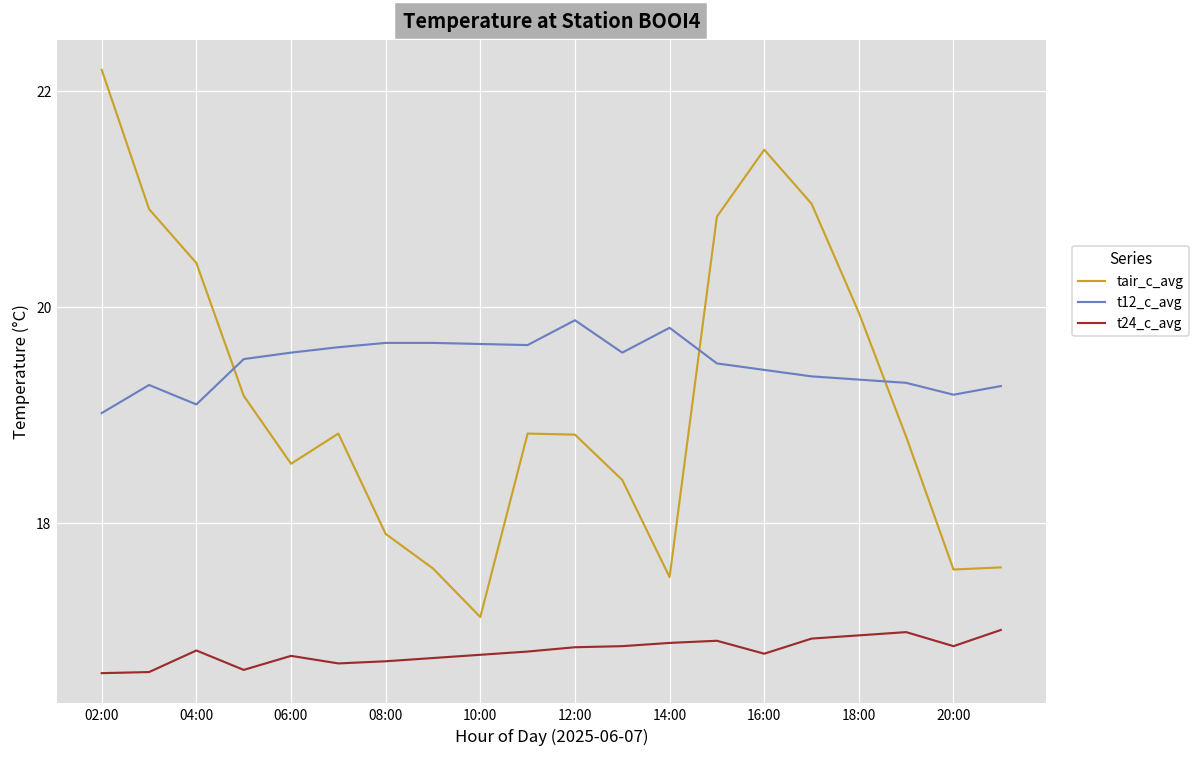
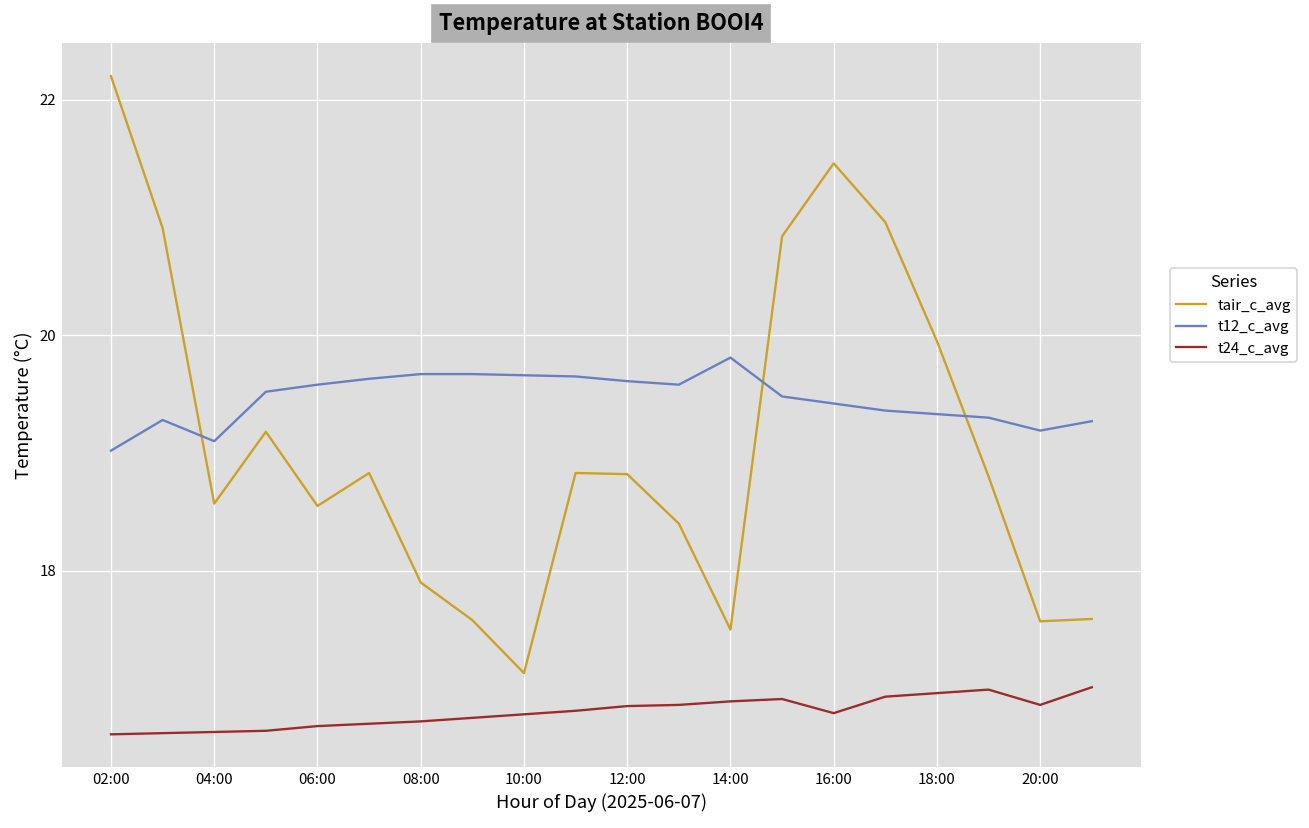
tair_c_avg, 04:00: 20.4 -> 18.6
t24_c_avg, 04:00: 16.8 -> 16.6
t24_c_avg, 06:00: 16.8 -> 16.7
t12_c_avg, 12:00: 19.9 -> 19.6
